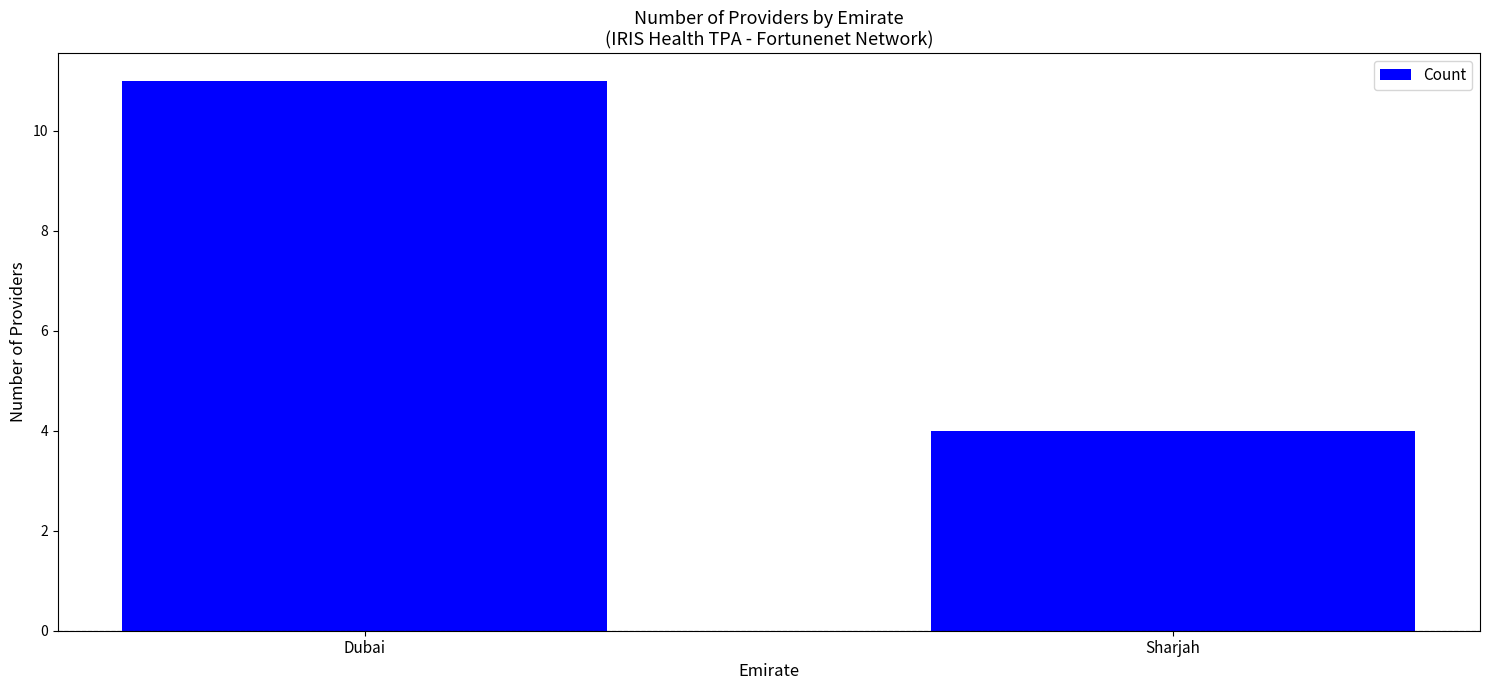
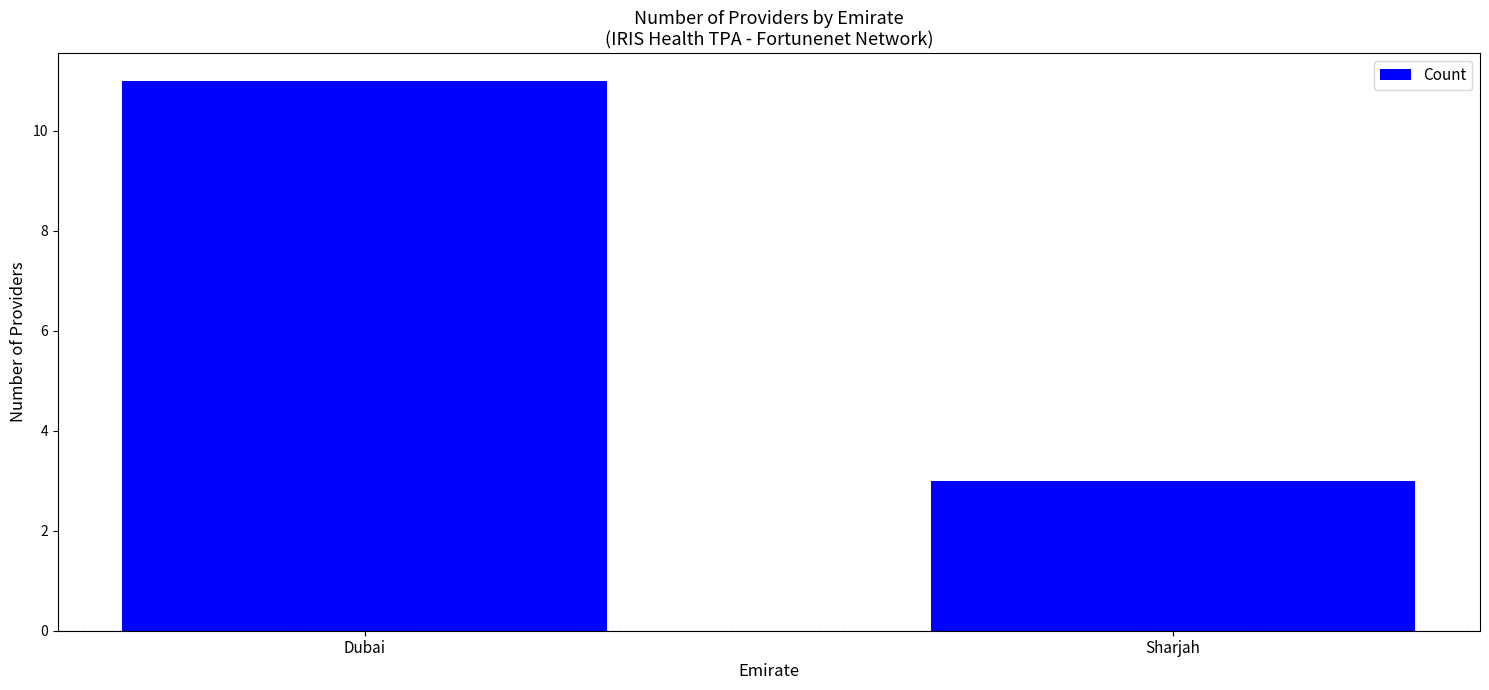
Sharjah: 4 -> 3
